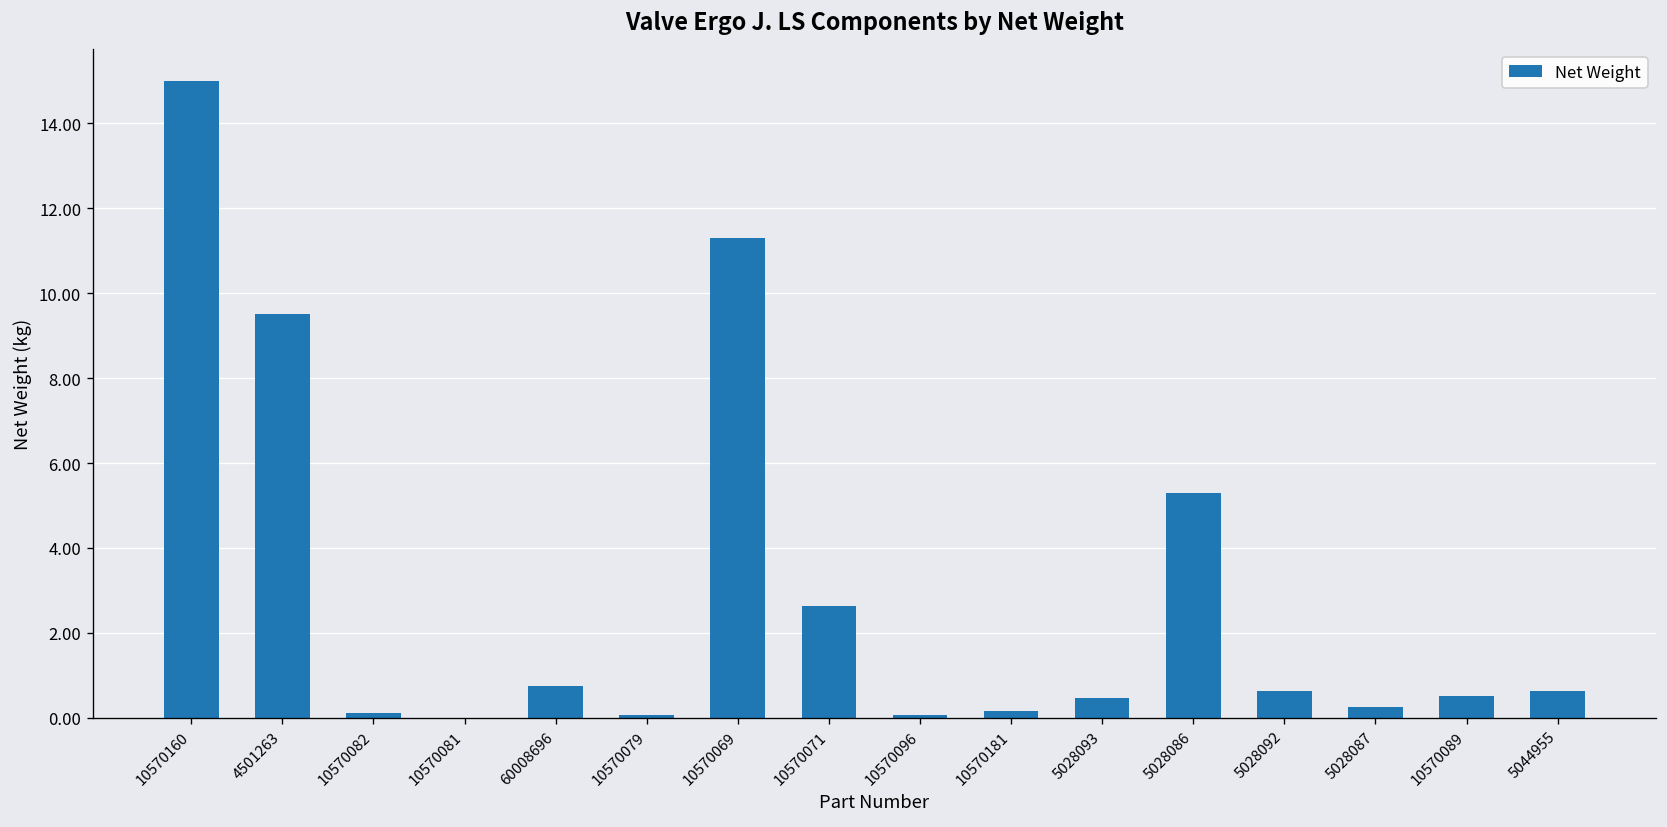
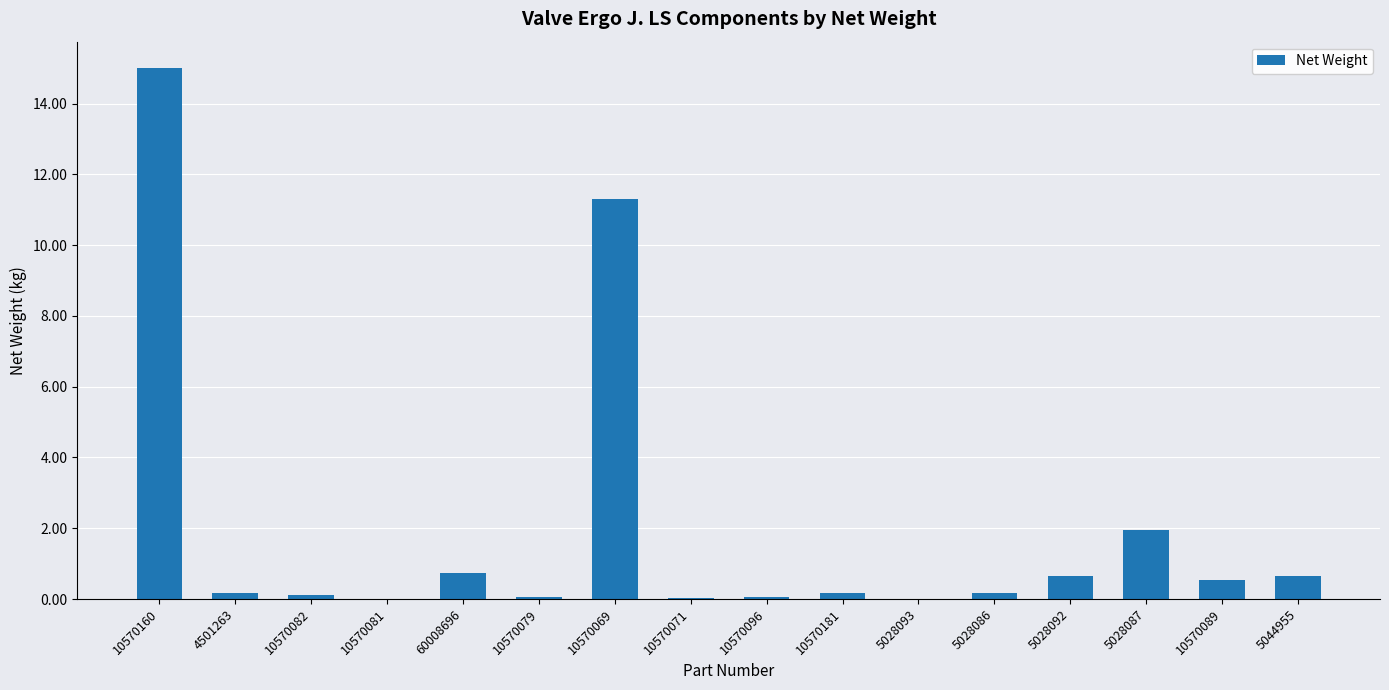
4501263: 9.5 -> 0.2
10570071: 2.6 -> 0.0
5028093: 0.5 -> 0.0
5028086: 5.3 -> 0.2
5028087: 0.3 -> 1.9
